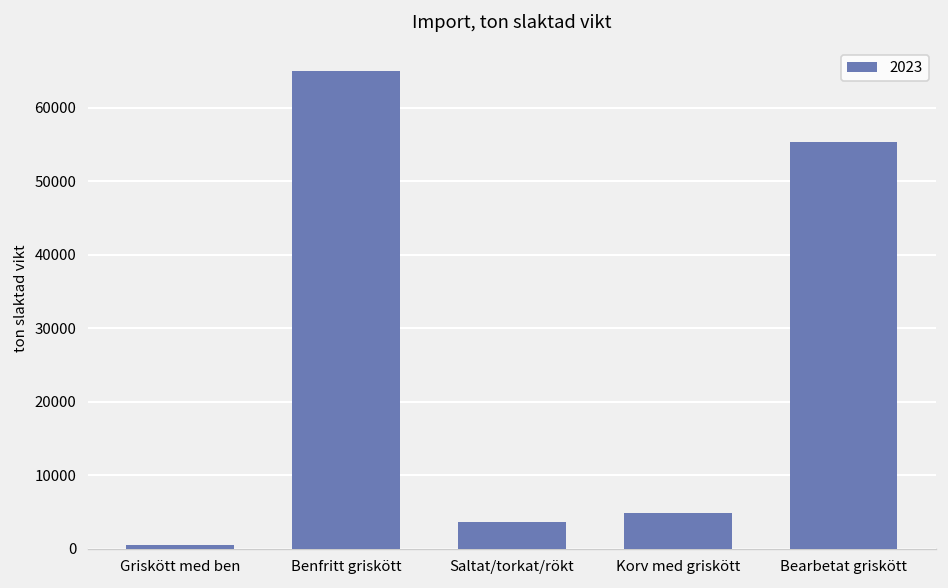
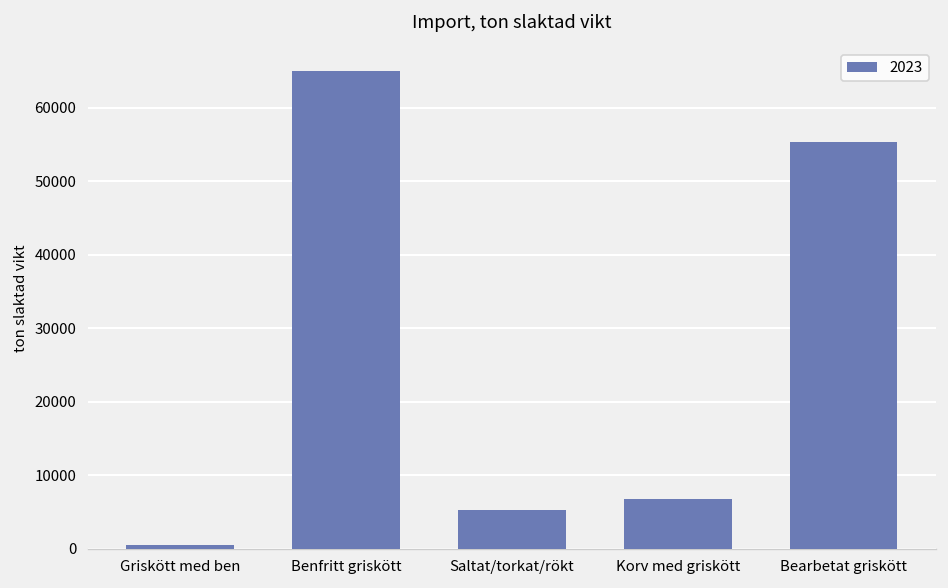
Saltat/torkat/rökt: 4000 -> 5000
Korv med griskött: 5000 -> 7000
